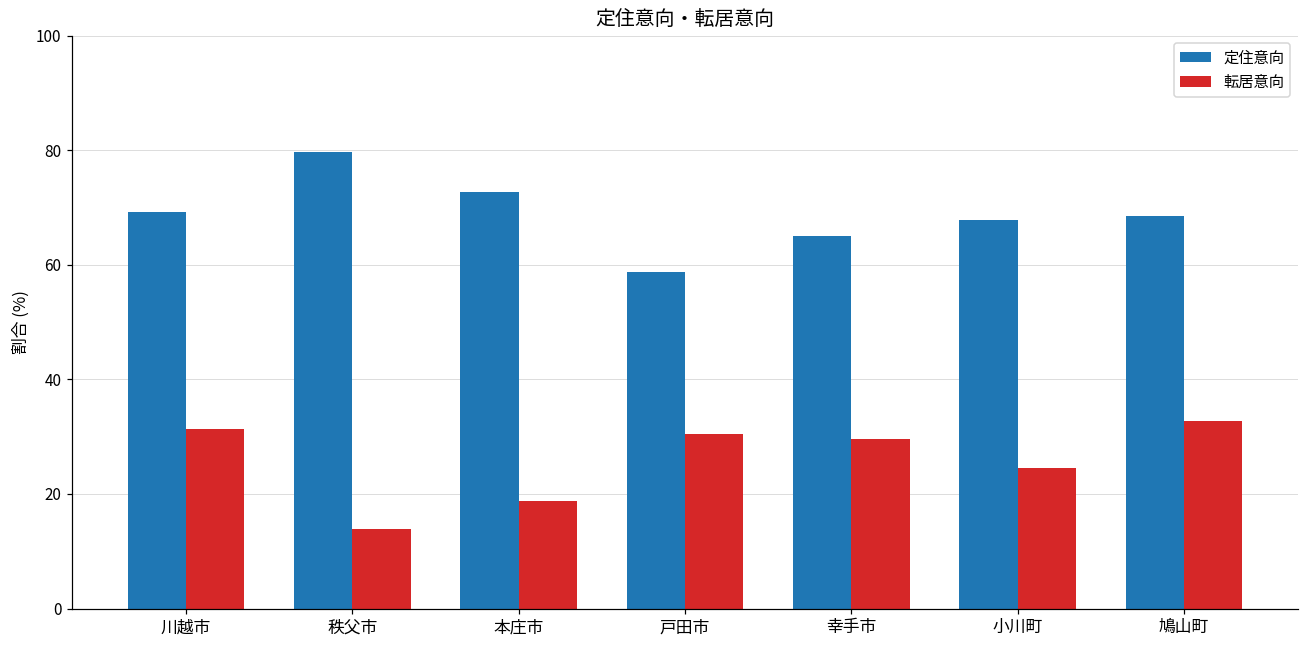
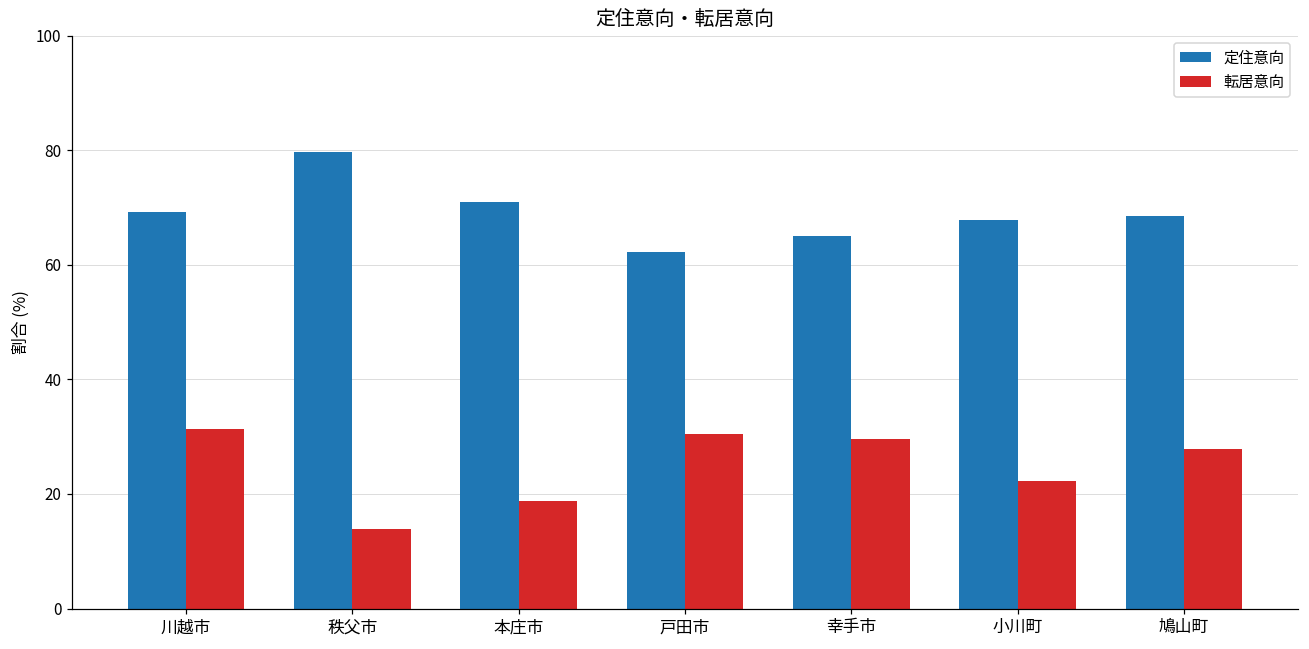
定住意向, 本庄市: 73 -> 71
定住意向, 戸田市: 59 -> 62
転居意向, 小川町: 25 -> 22
転居意向, 鳩山町: 33 -> 28
